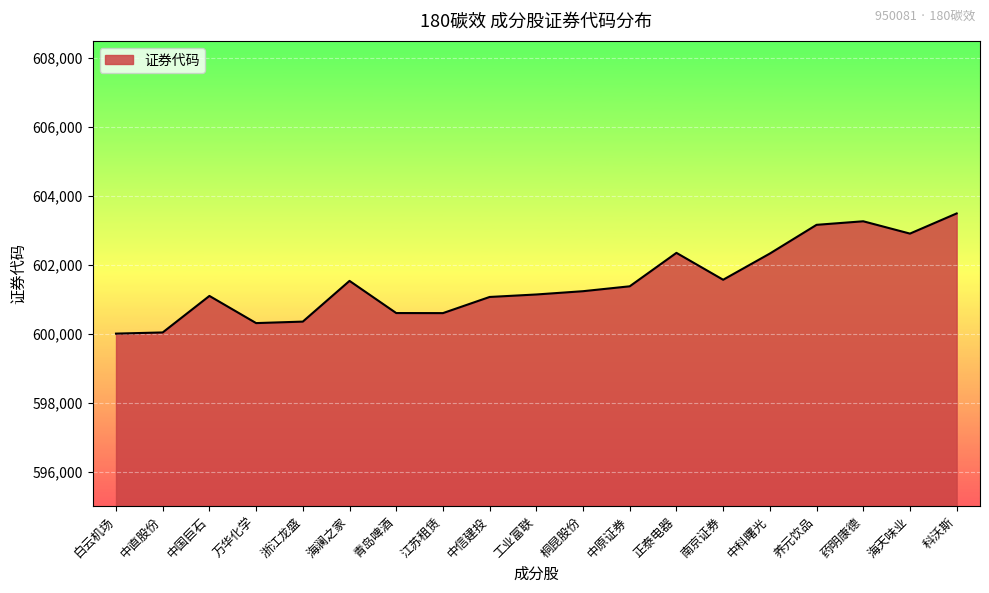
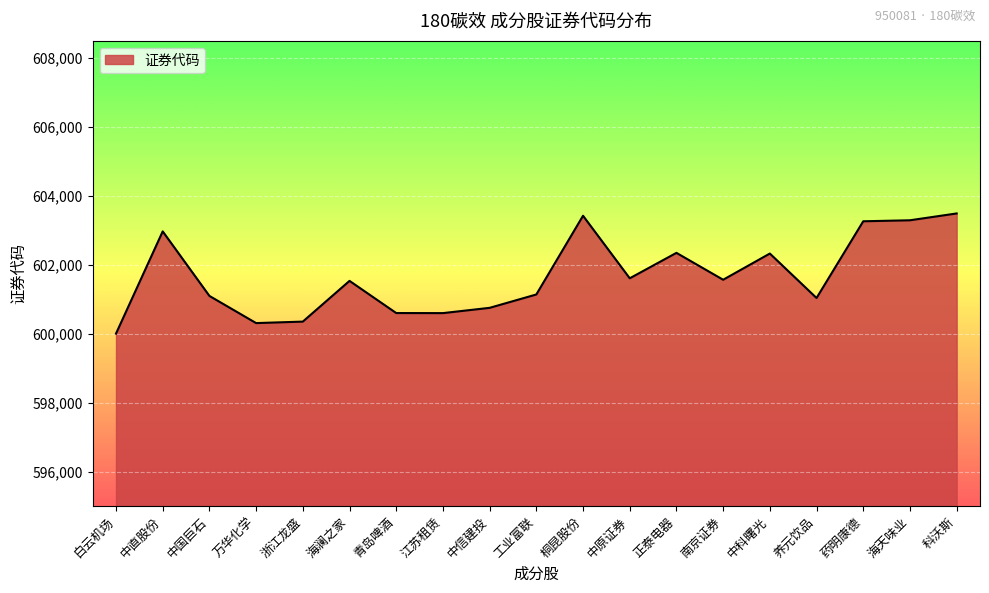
中直股份: 600,000 -> 603,000
中信建投: 601,100 -> 600,800
桐昆股份: 601,200 -> 603,400
中原证券: 601,400 -> 601,600
养元饮品: 603,200 -> 601,000
海天味业: 602,900 -> 603,300
